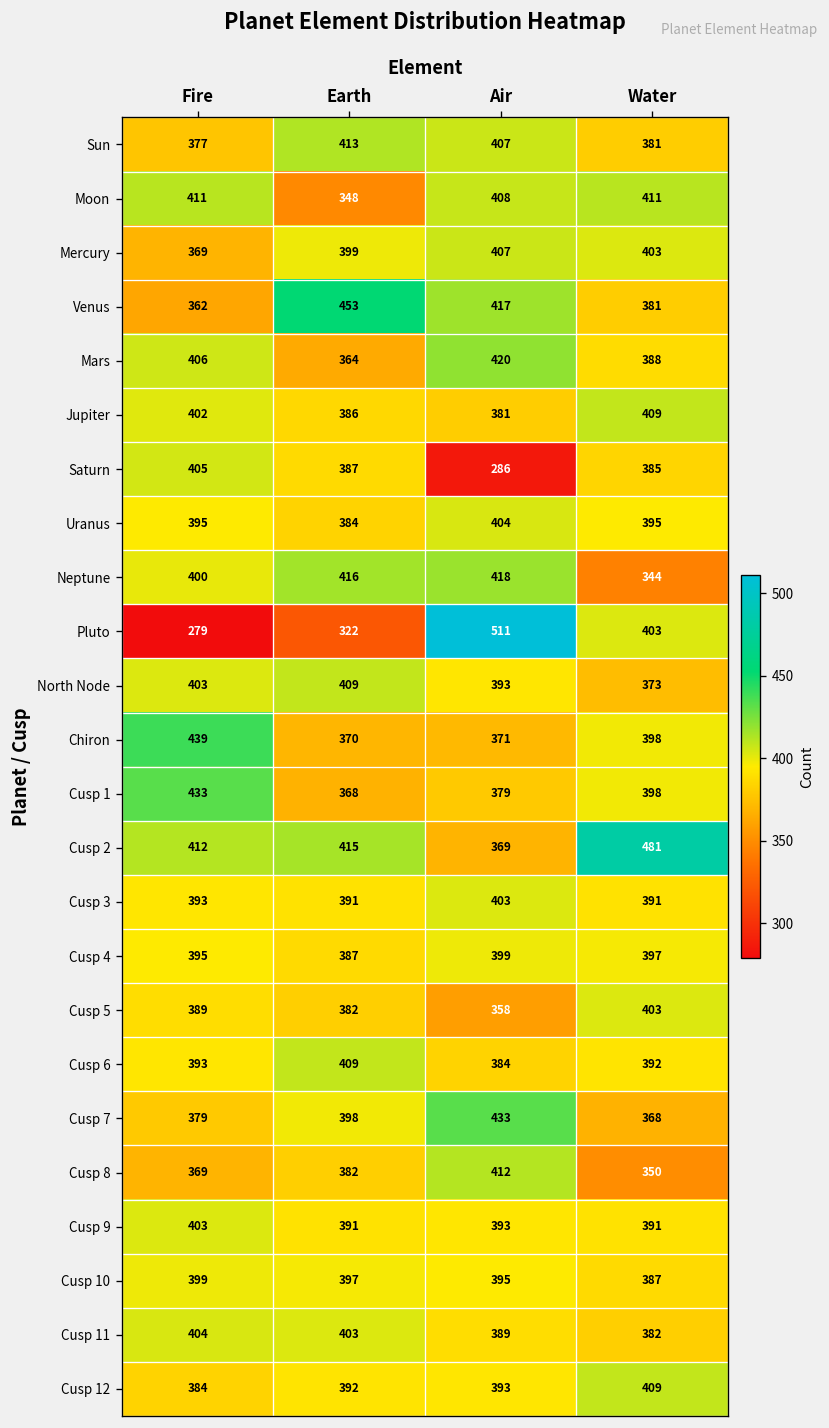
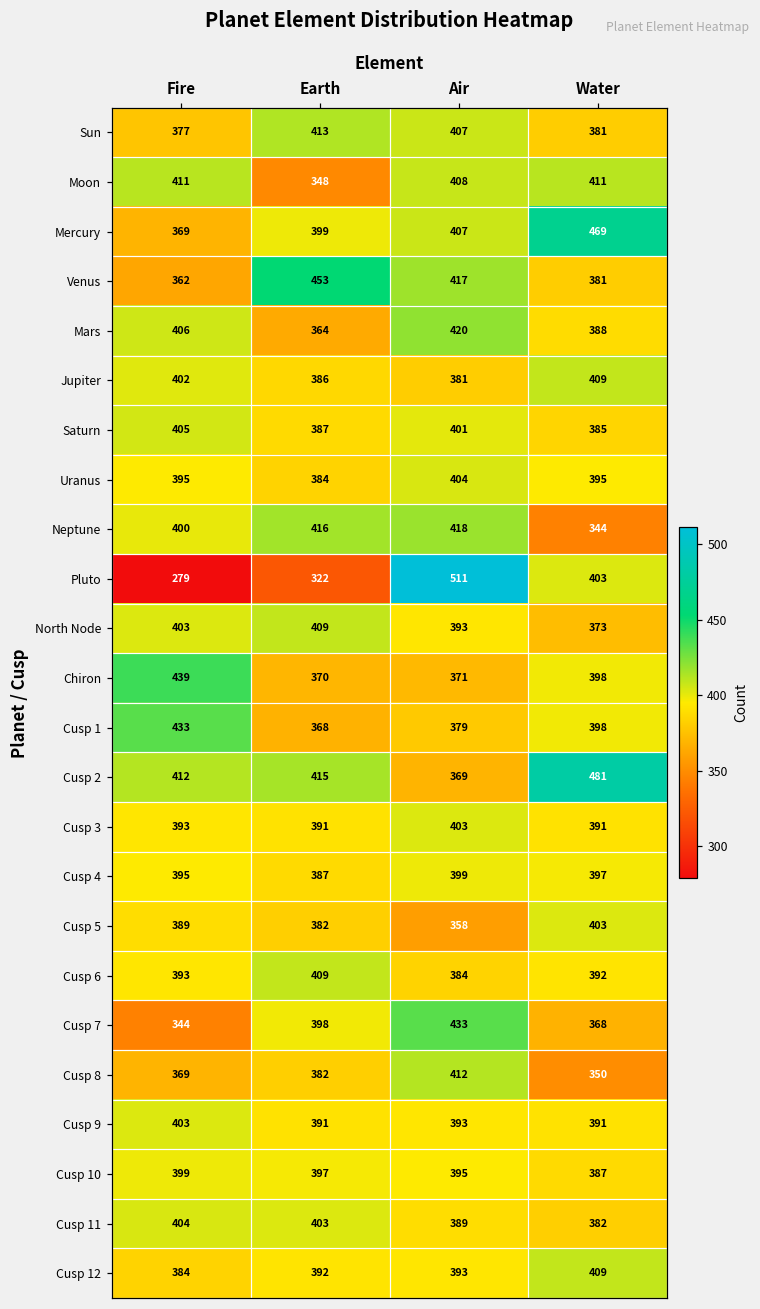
Mercury, Water: 403 -> 469
Saturn, Air: 286 -> 401
Cusp 7, Fire: 379 -> 344
